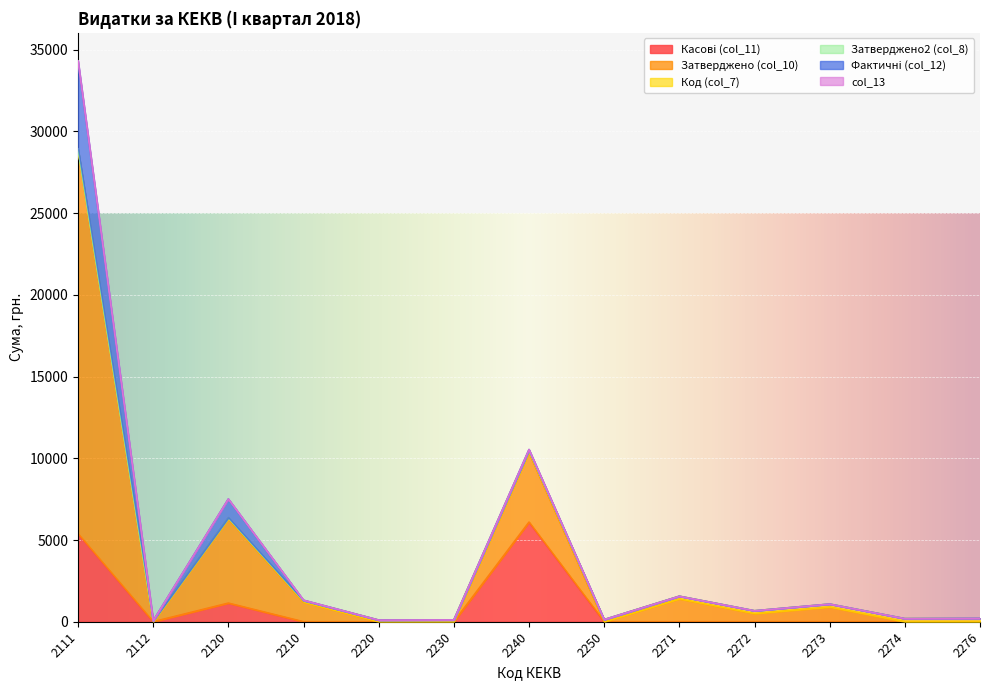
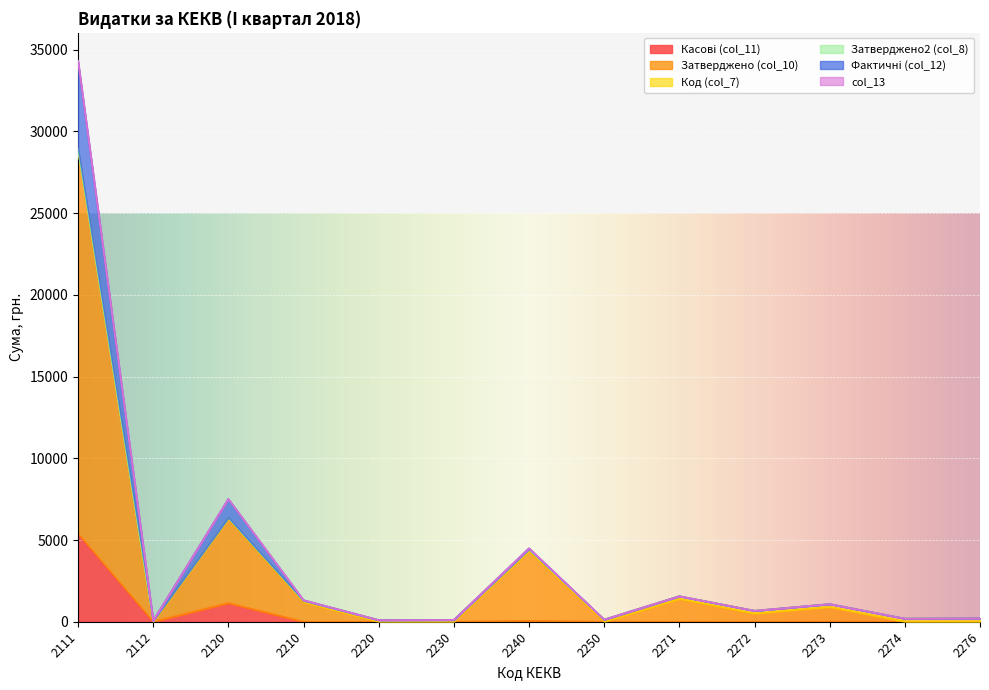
Касові (col_11), 2240: 6100 -> 100
